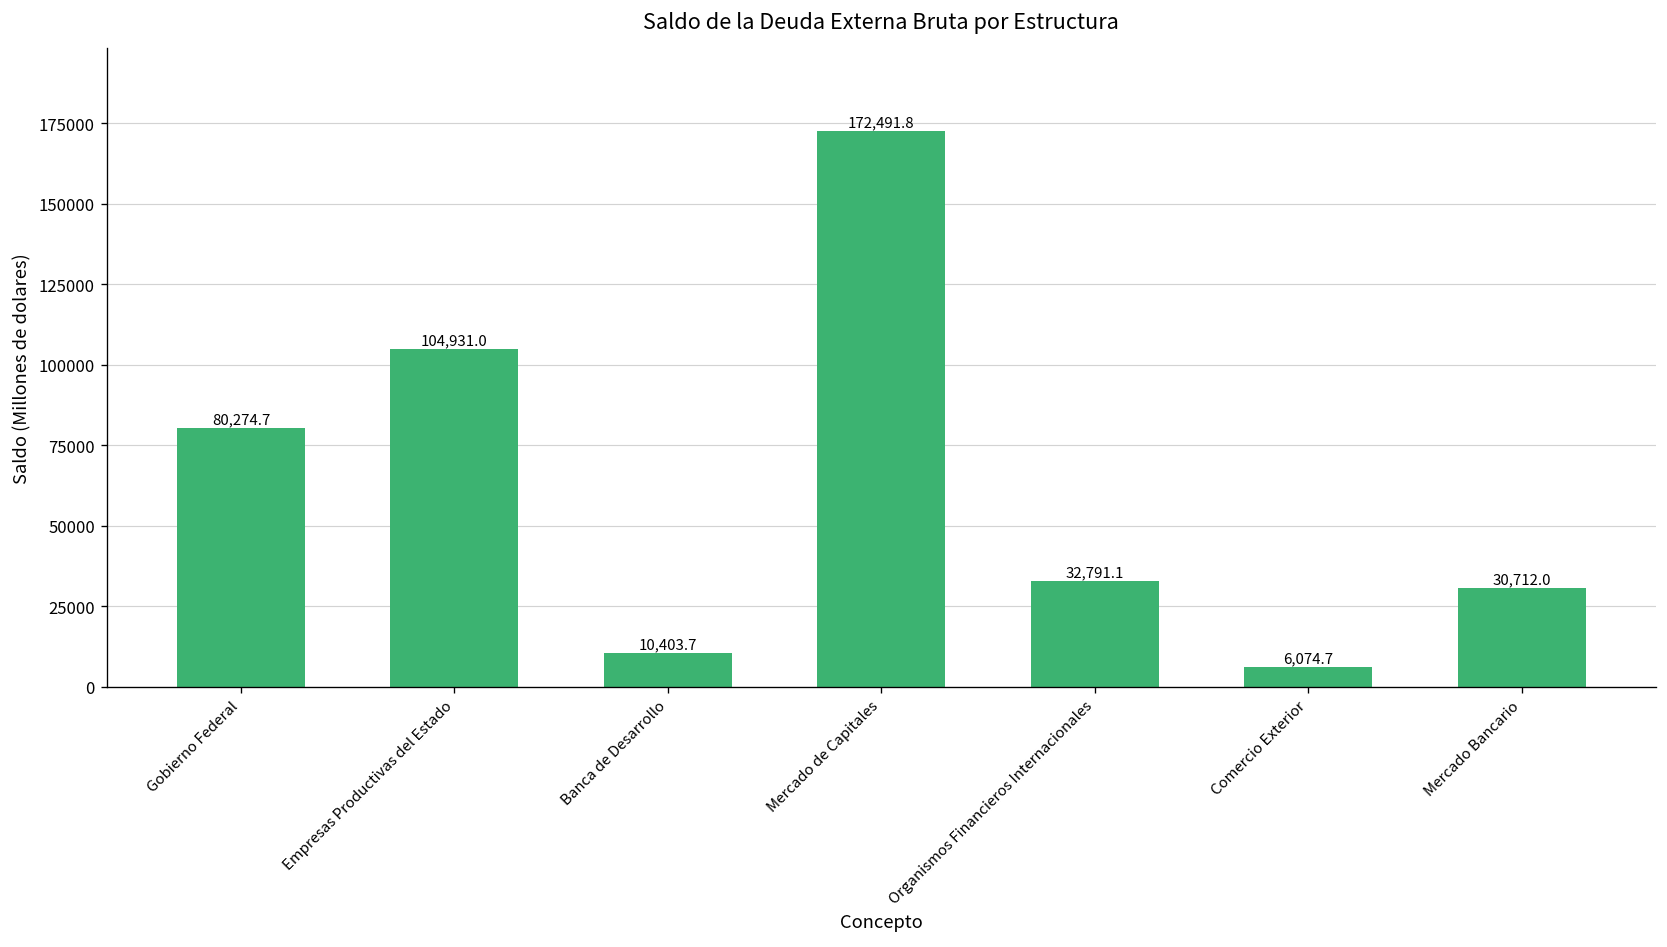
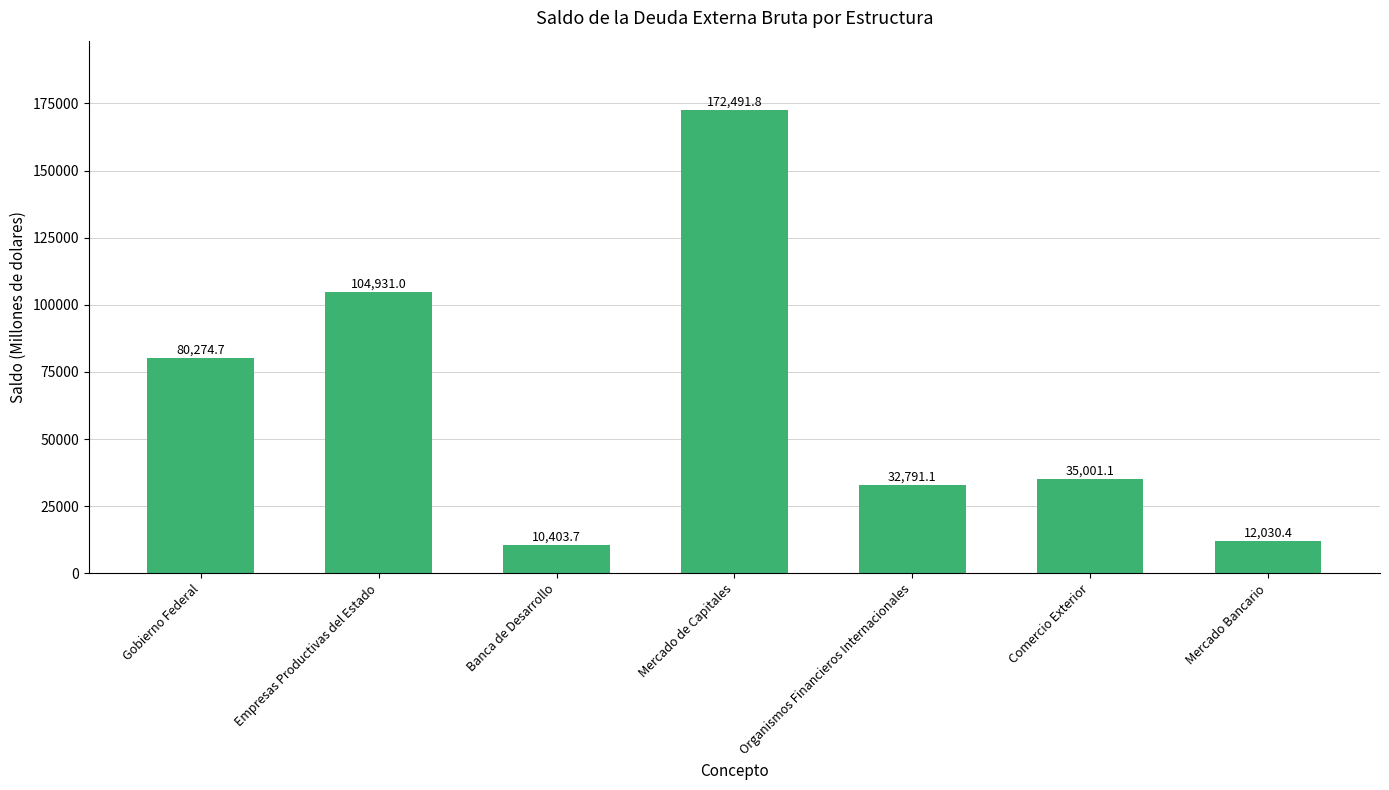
Comercio Exterior: 6,074.7 -> 35,001.1
Mercado Bancario: 30,712.0 -> 12,030.4
